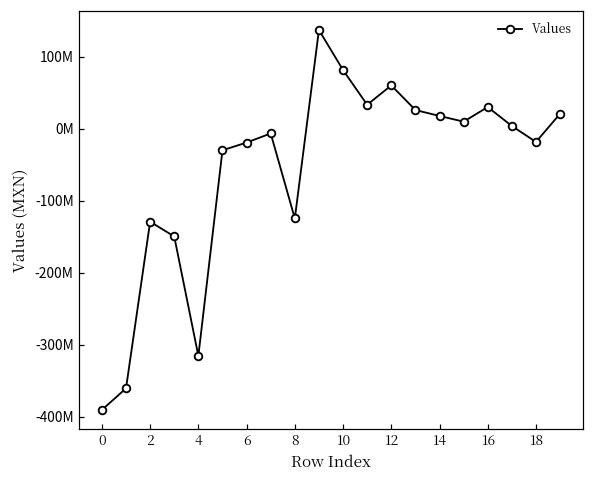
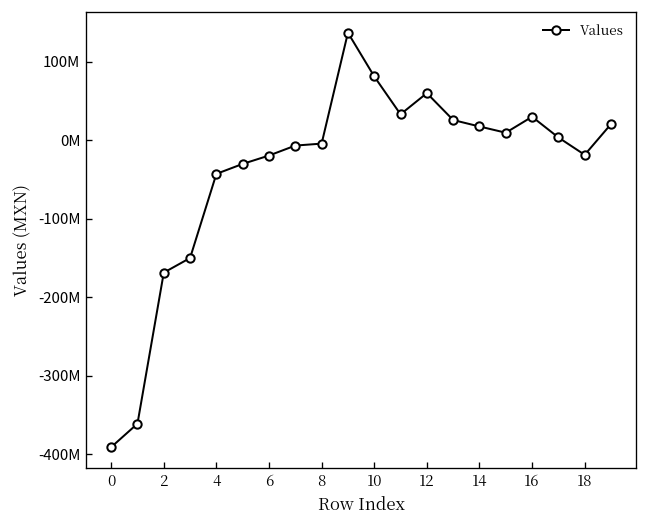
2: -130000000 -> -170000000
4: -320000000 -> -40000000
8: -120000000 -> 0
